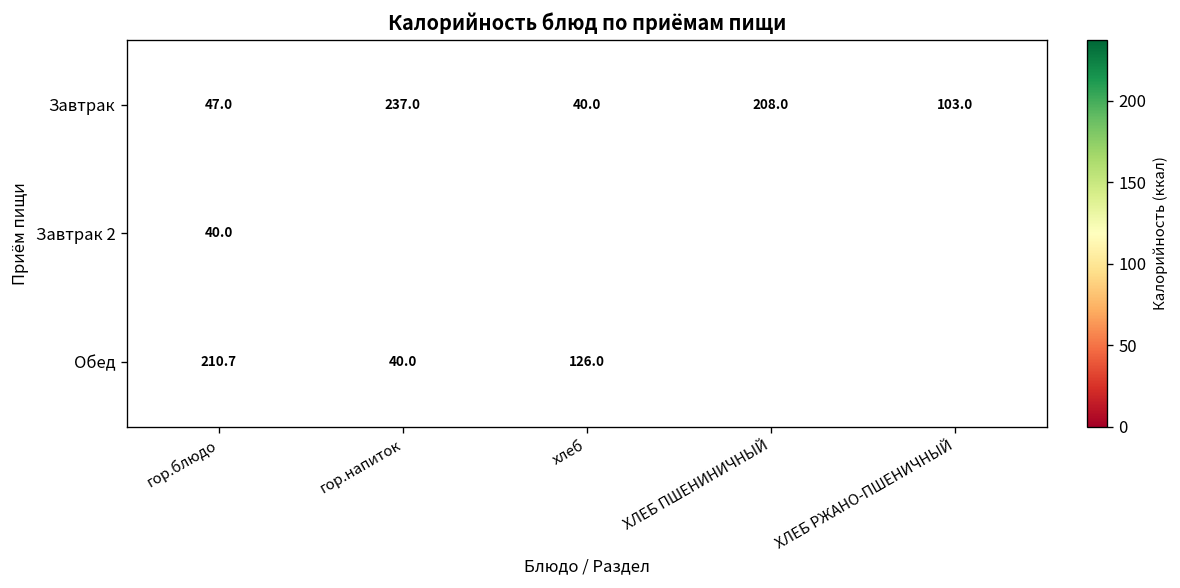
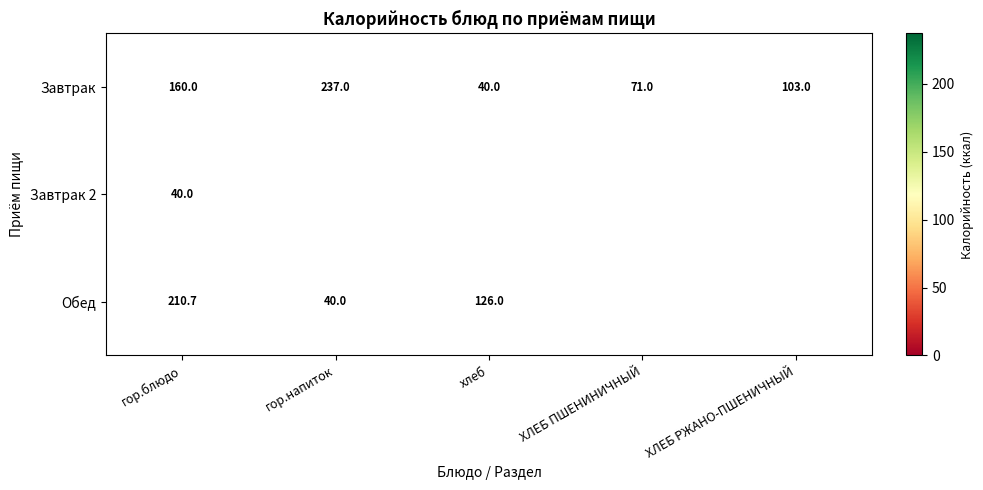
Завтрак, гор.блюдо: 47.0 -> 160.0
Завтрак, ХЛЕБ ПШЕНИНИЧНЫЙ: 208.0 -> 71.0
